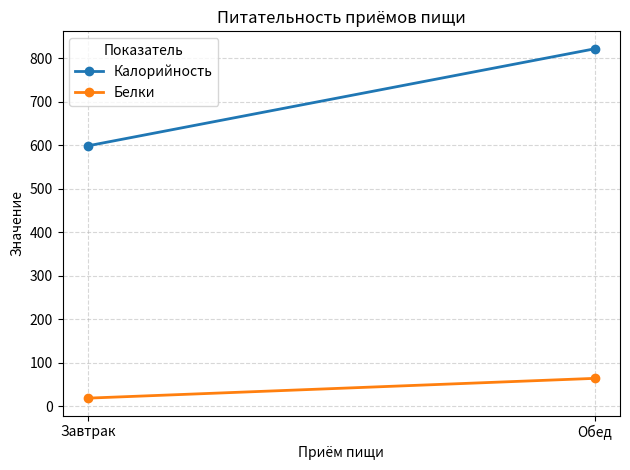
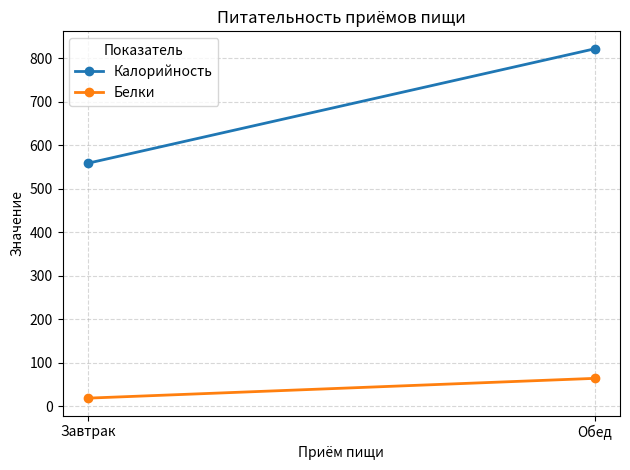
Калорийность, Завтрак: 600 -> 560
